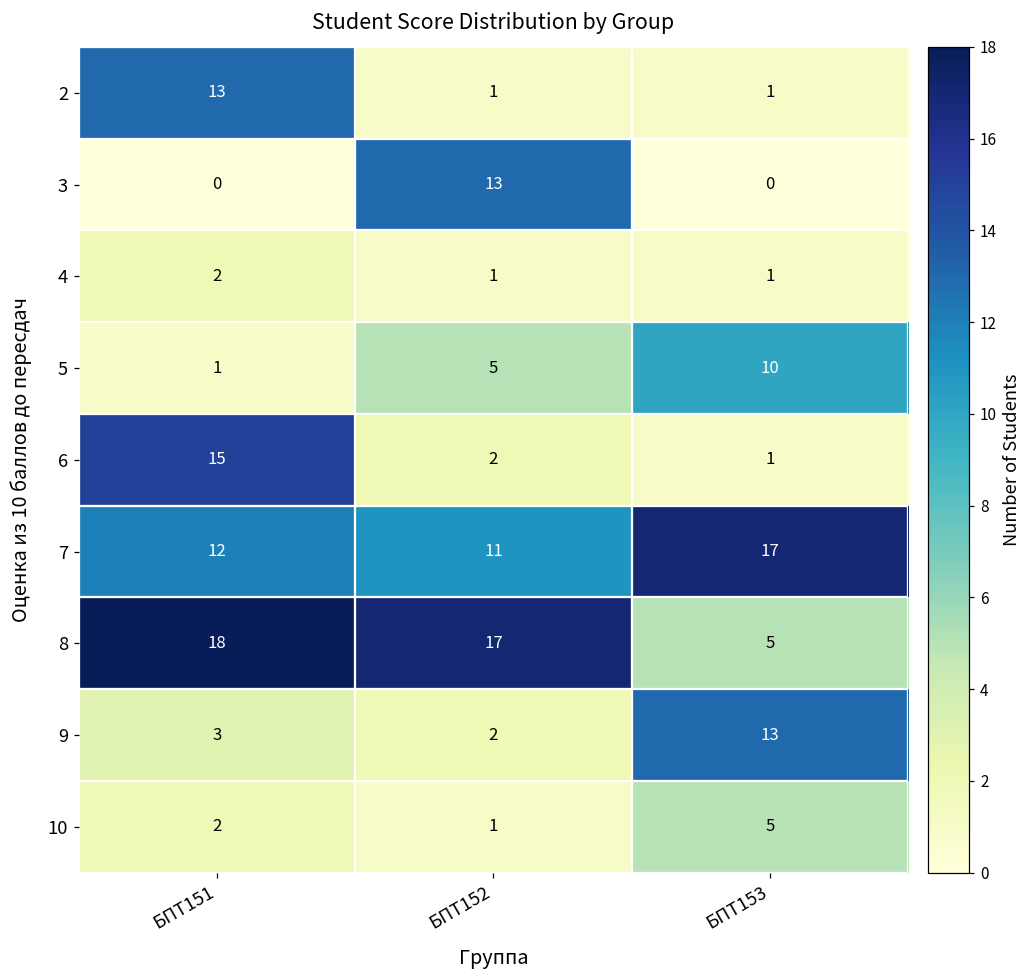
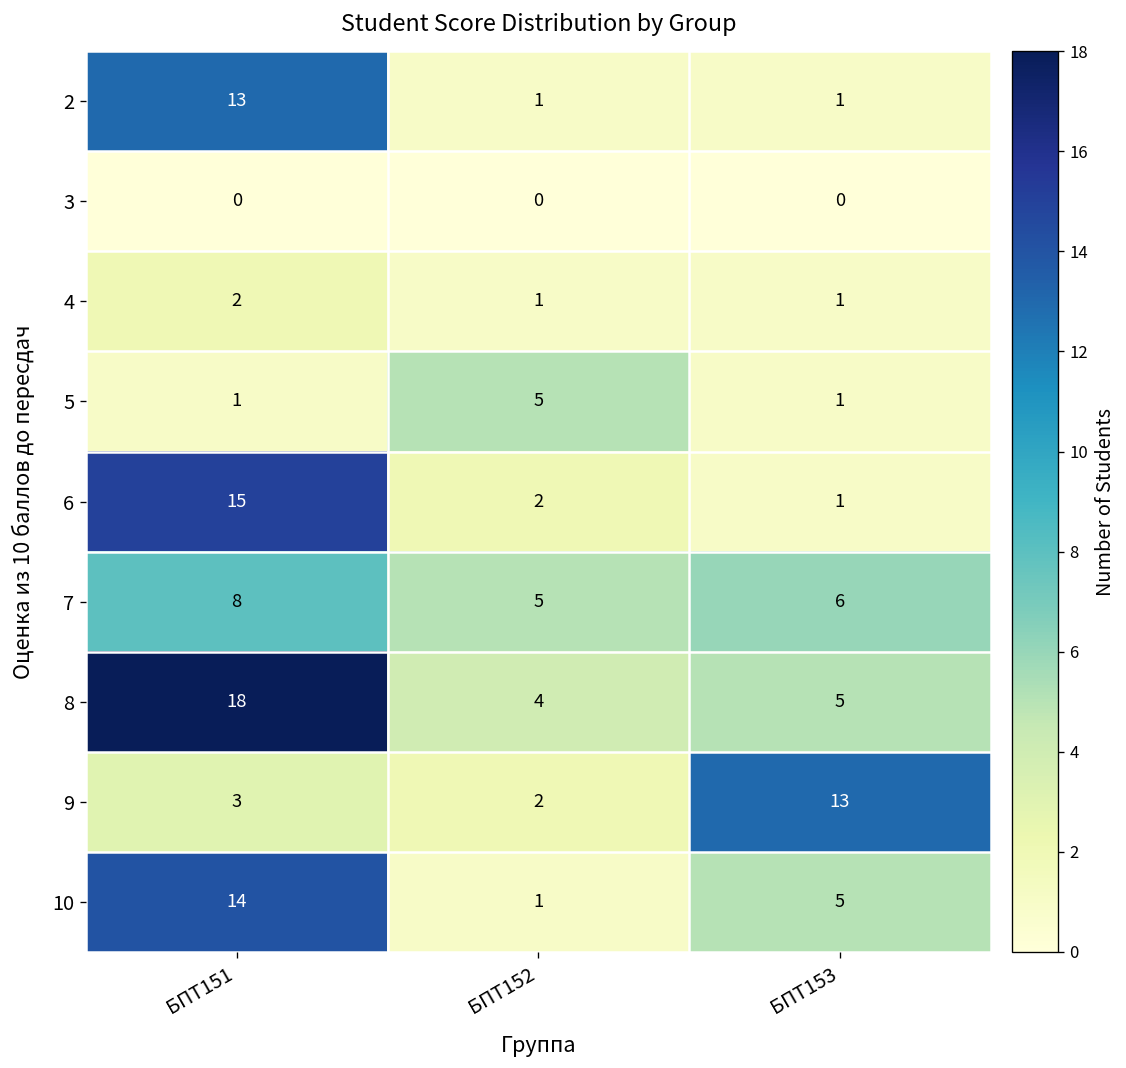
3, БПТ152: 13 -> 0
5, БПТ153: 10 -> 1
7, БПТ151: 12 -> 8
7, БПТ152: 11 -> 5
7, БПТ153: 17 -> 6
8, БПТ152: 17 -> 4
10, БПТ151: 2 -> 14
